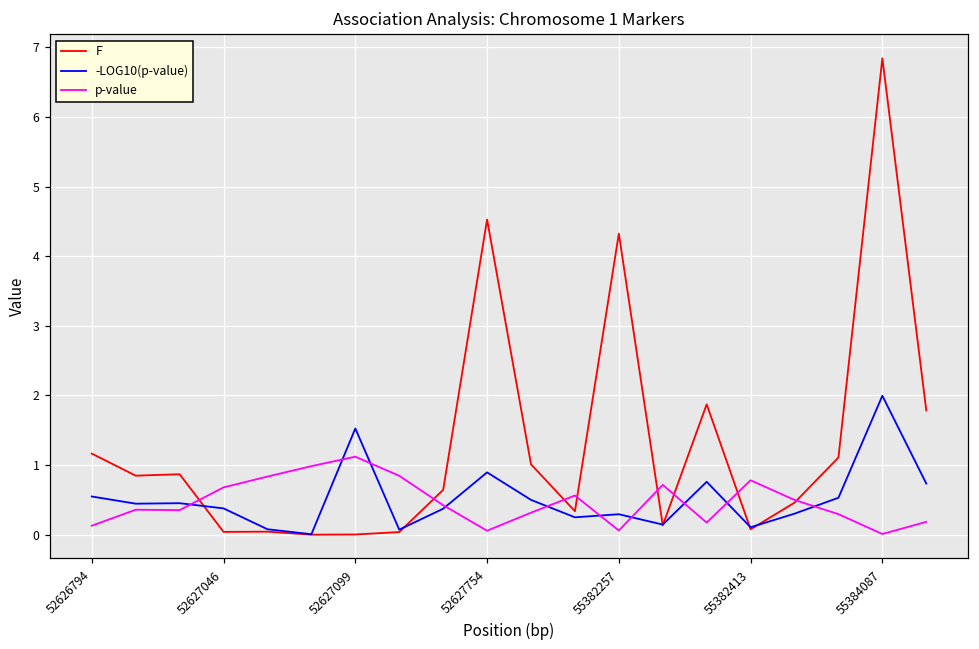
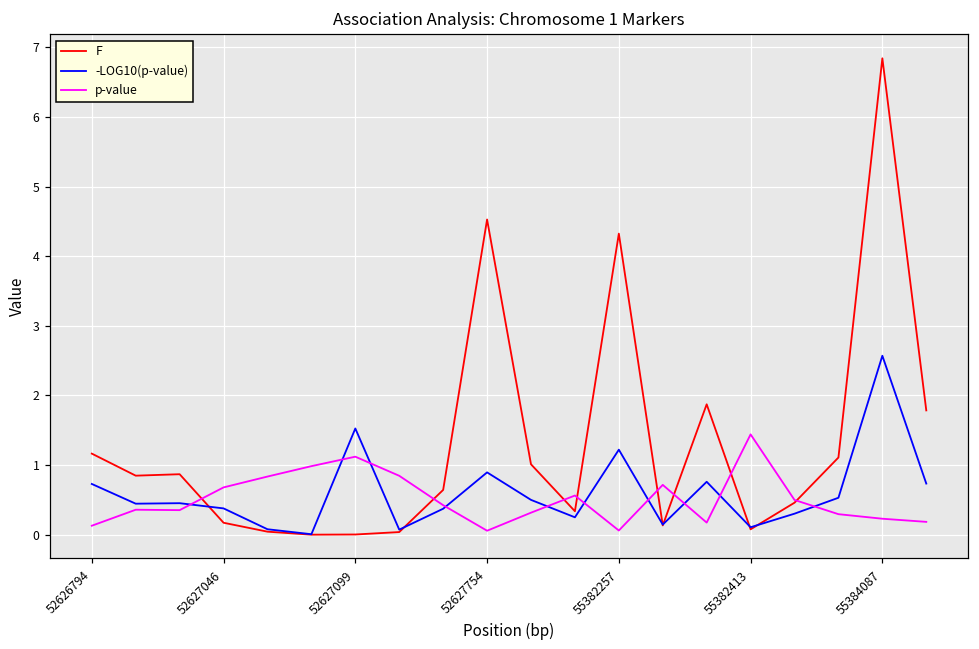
-LOG10(p-value), 52626794: 0.5 -> 0.7
F, 52627046: 0.0 -> 0.2
-LOG10(p-value), 55382257: 0.3 -> 1.2
p-value, 55382413: 0.8 -> 1.4
-LOG10(p-value), 55384087: 2.0 -> 2.6
p-value, 55384087: 0.0 -> 0.2
